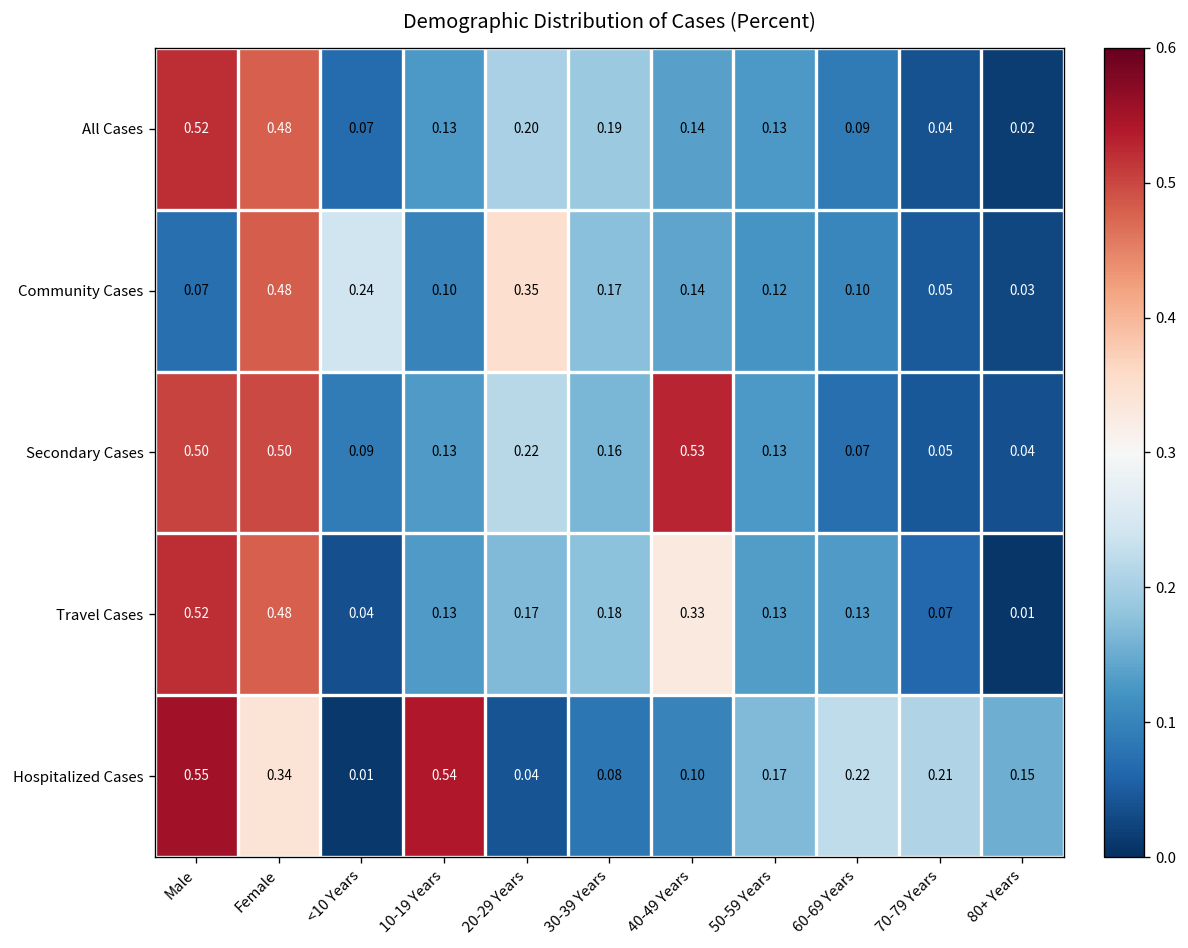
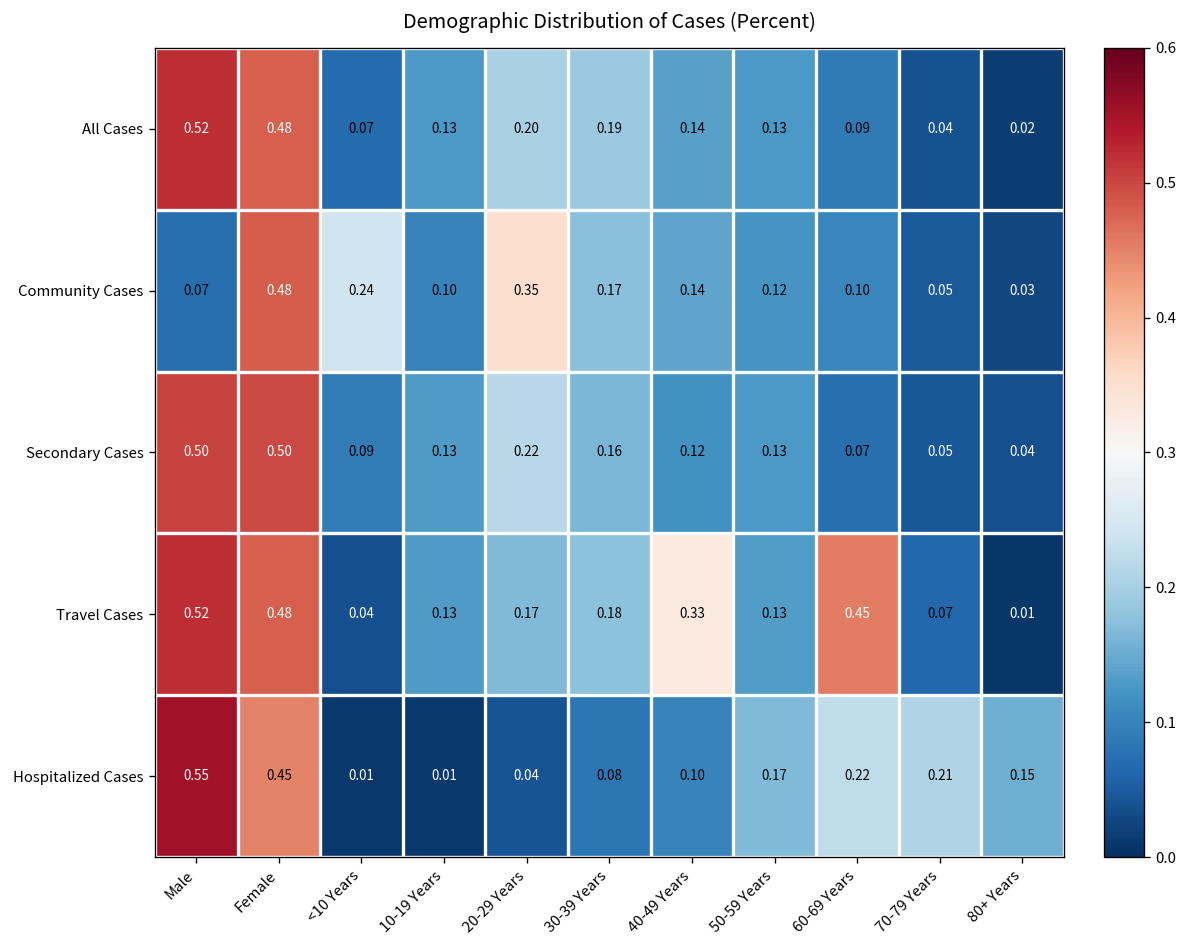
Secondary Cases, 40-49 Years: 0.53 -> 0.12
Travel Cases, 60-69 Years: 0.13 -> 0.45
Hospitalized Cases, Female: 0.34 -> 0.45
Hospitalized Cases, 10-19 Years: 0.54 -> 0.01
